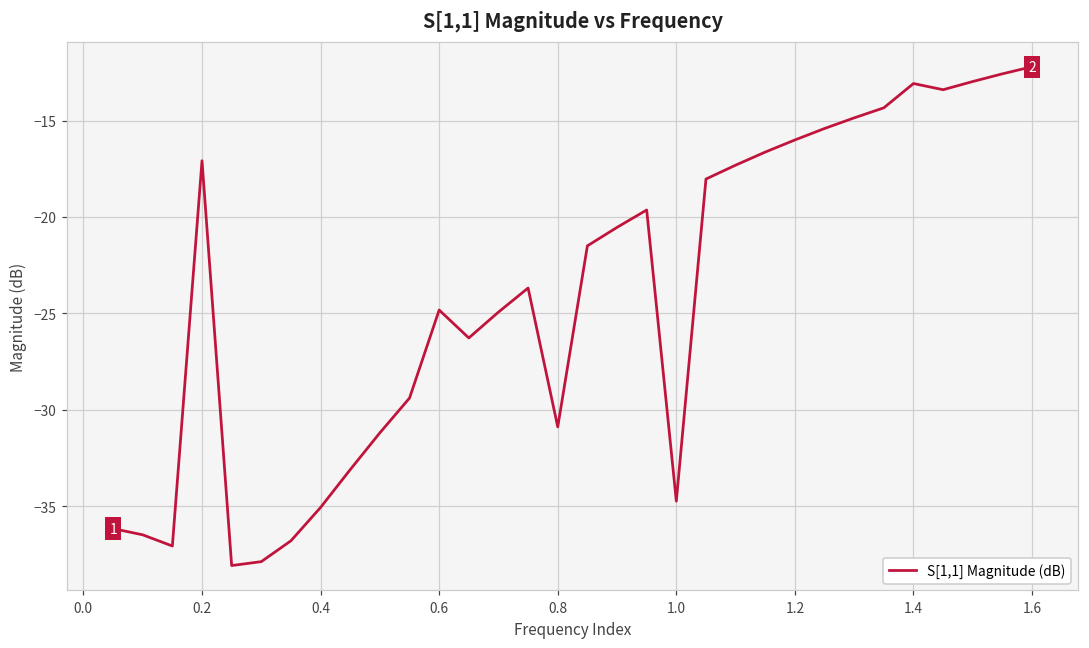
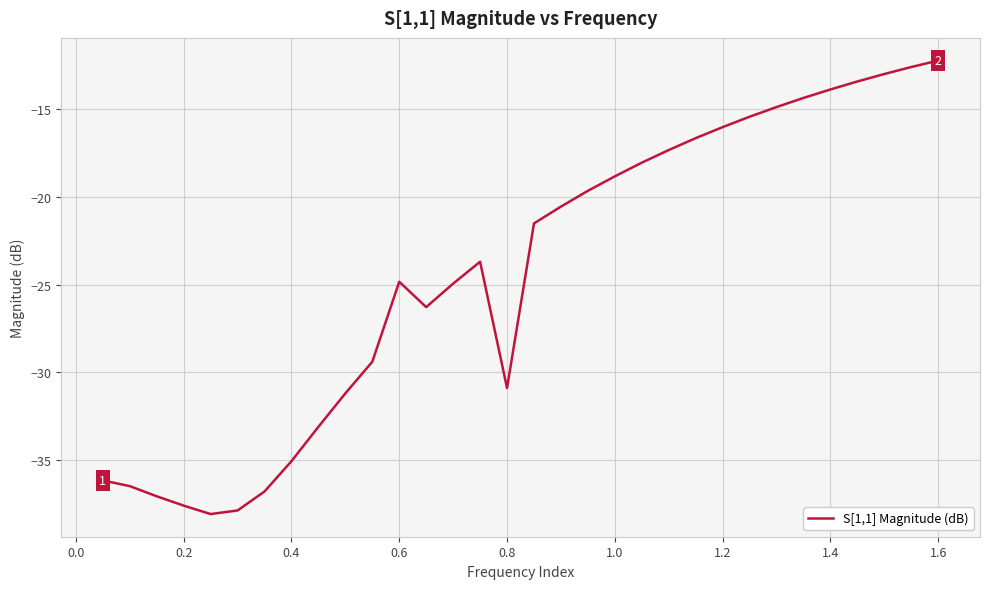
0.2: -17.1 -> -37.6
1.0: -34.7 -> -18.8
1.4: -13.1 -> -13.9
